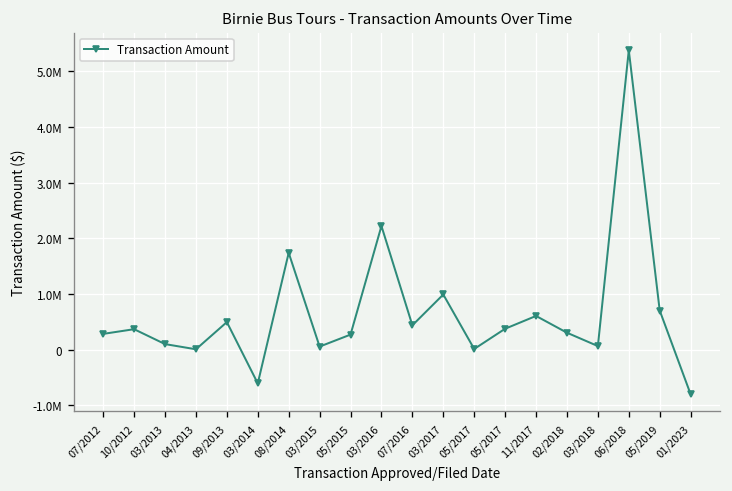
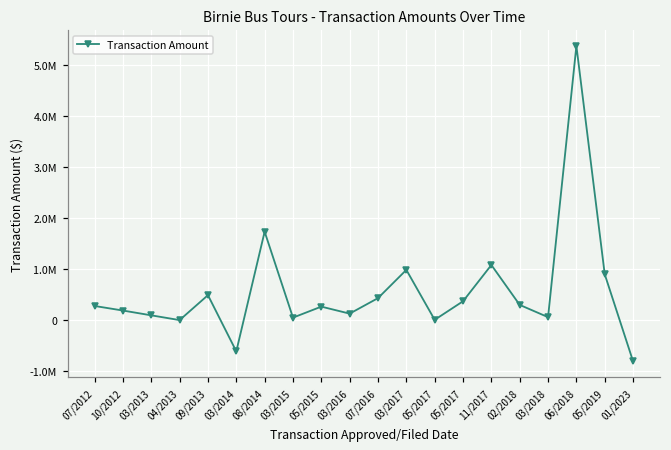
10/2012: 400000 -> 200000
03/2016: 2200000 -> 100000
11/2017: 600000 -> 1100000
05/2019: 700000 -> 900000
